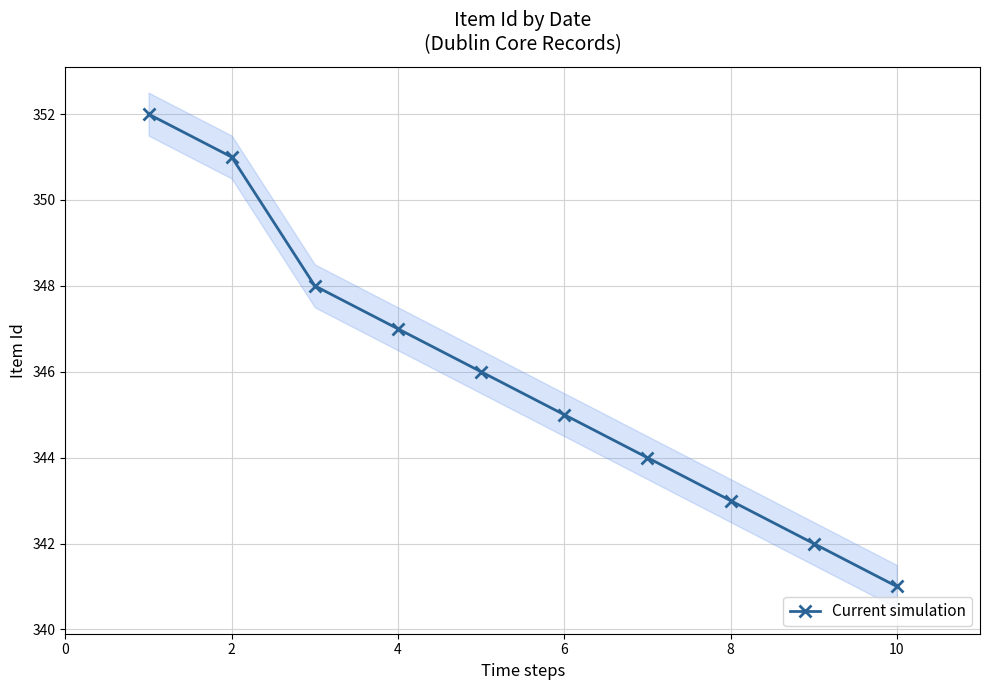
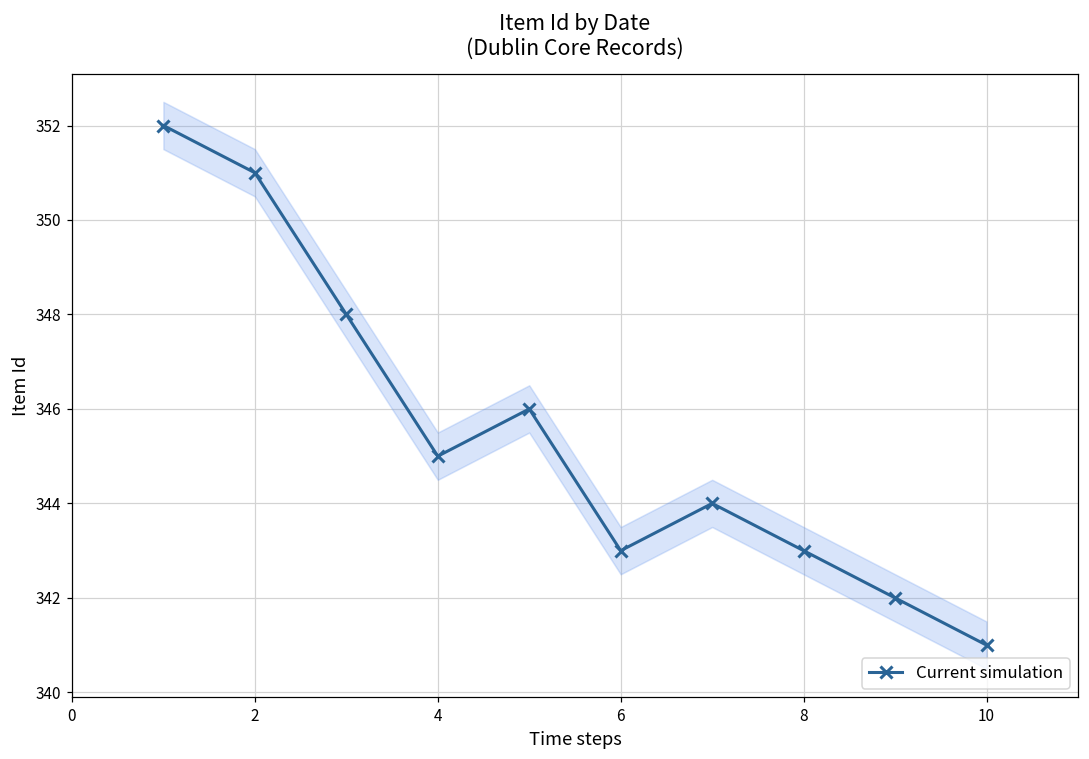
Current simulation, 4: 347 -> 345
Current simulation, 6: 345 -> 343
